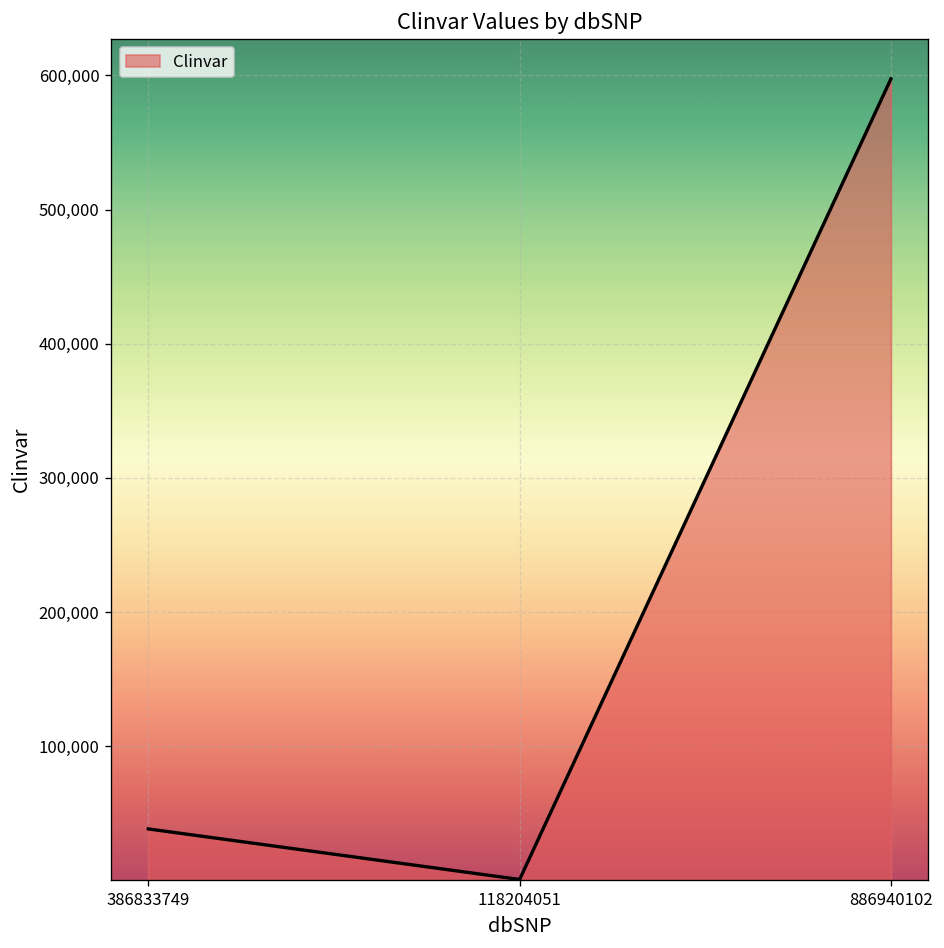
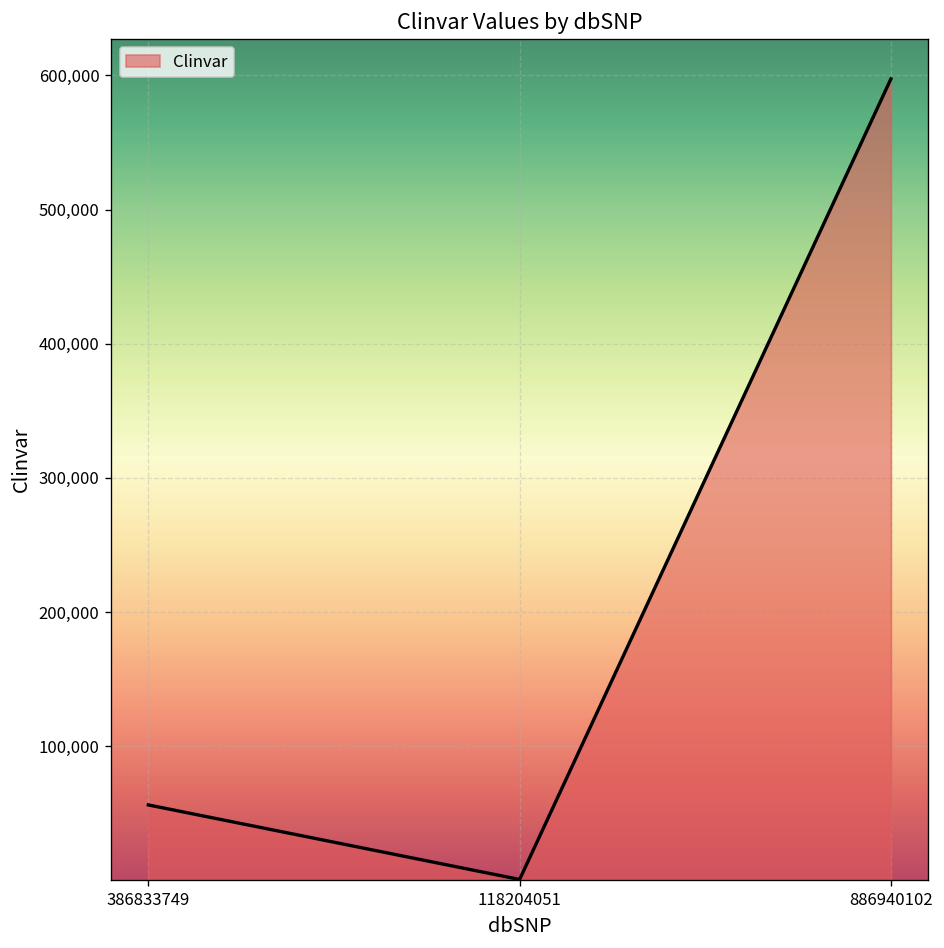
386833749: 38,000 -> 56,000
